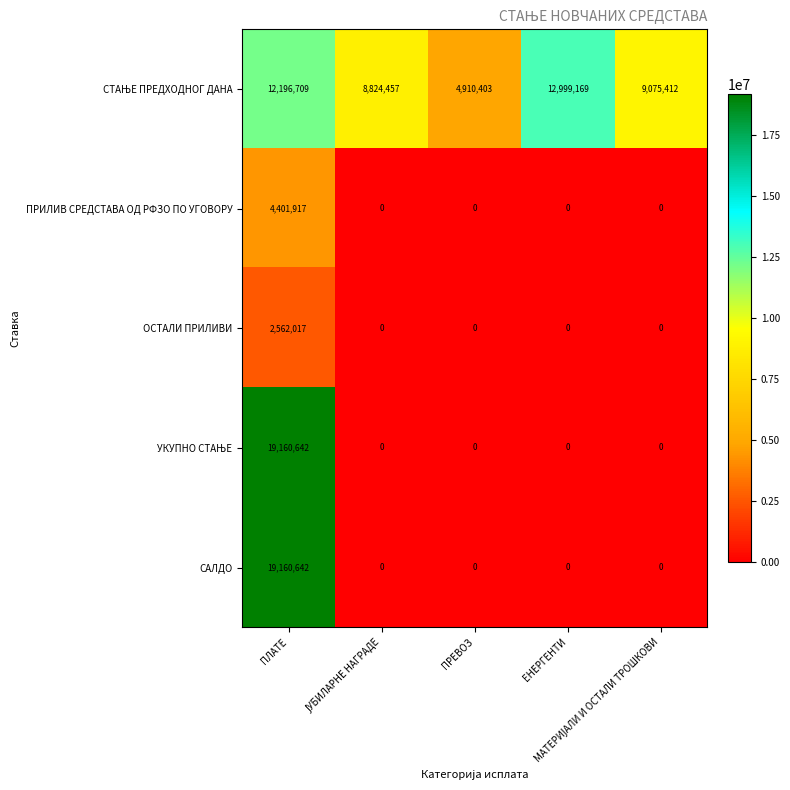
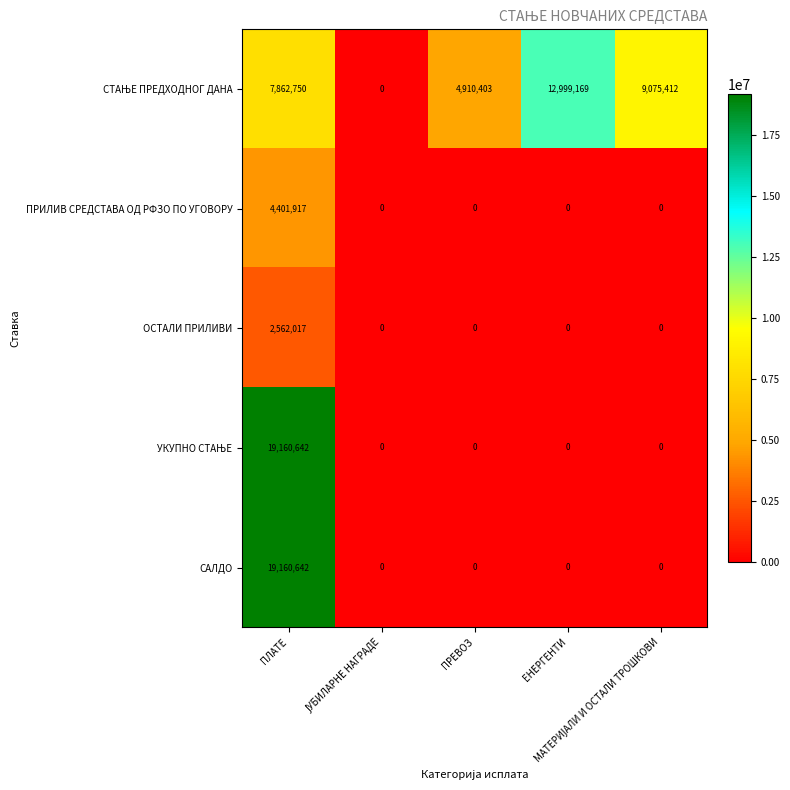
СТАЊЕ ПРЕДХОДНОГ ДАНА, ПЛАТЕ: 12,196,709 -> 7,862,750
СТАЊЕ ПРЕДХОДНОГ ДАНА, ЈУБИЛАРНЕ НАГРАДЕ: 8,824,457 -> 0
